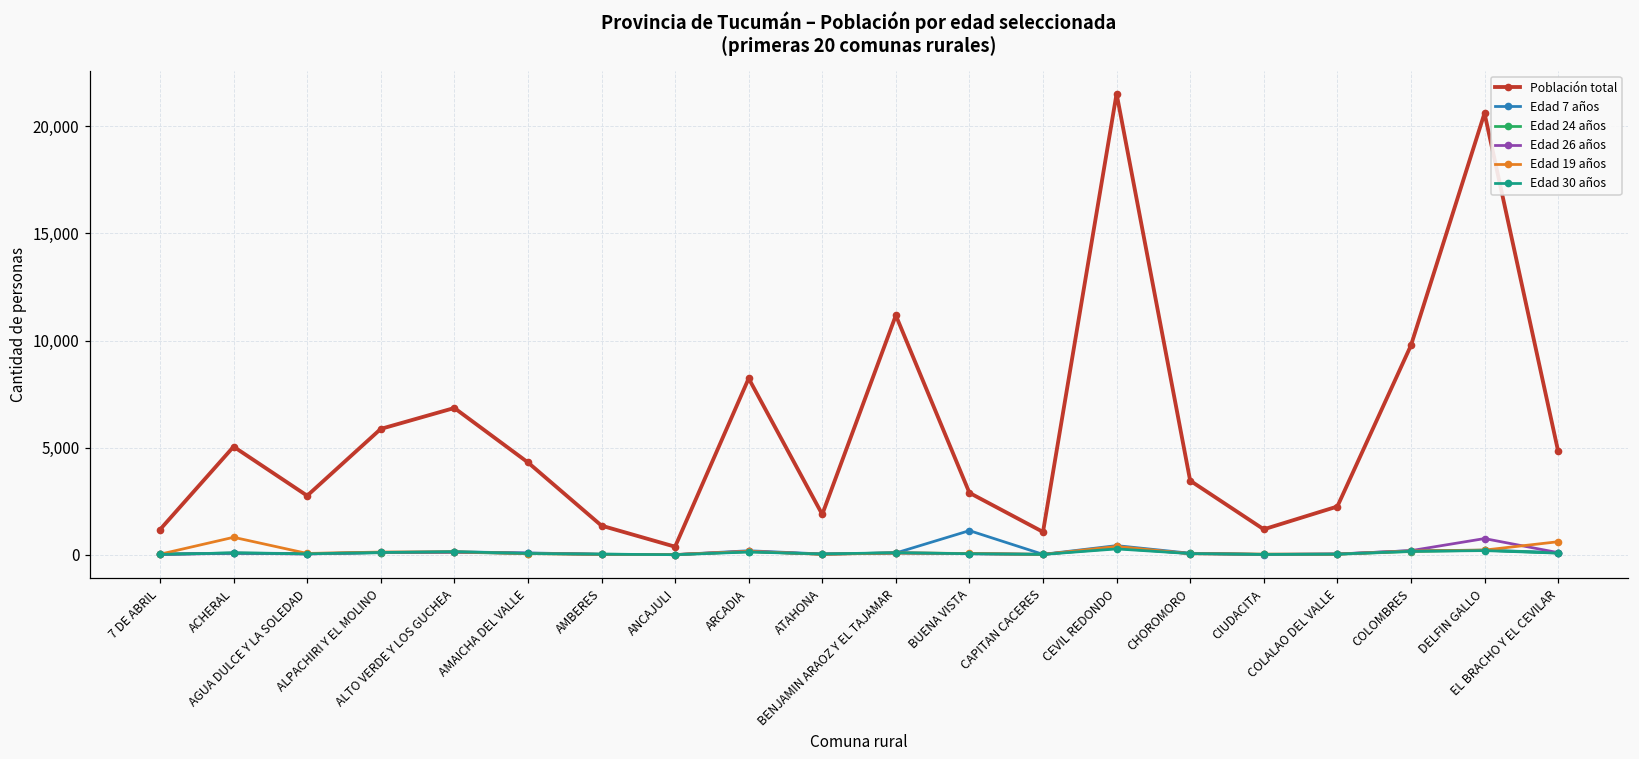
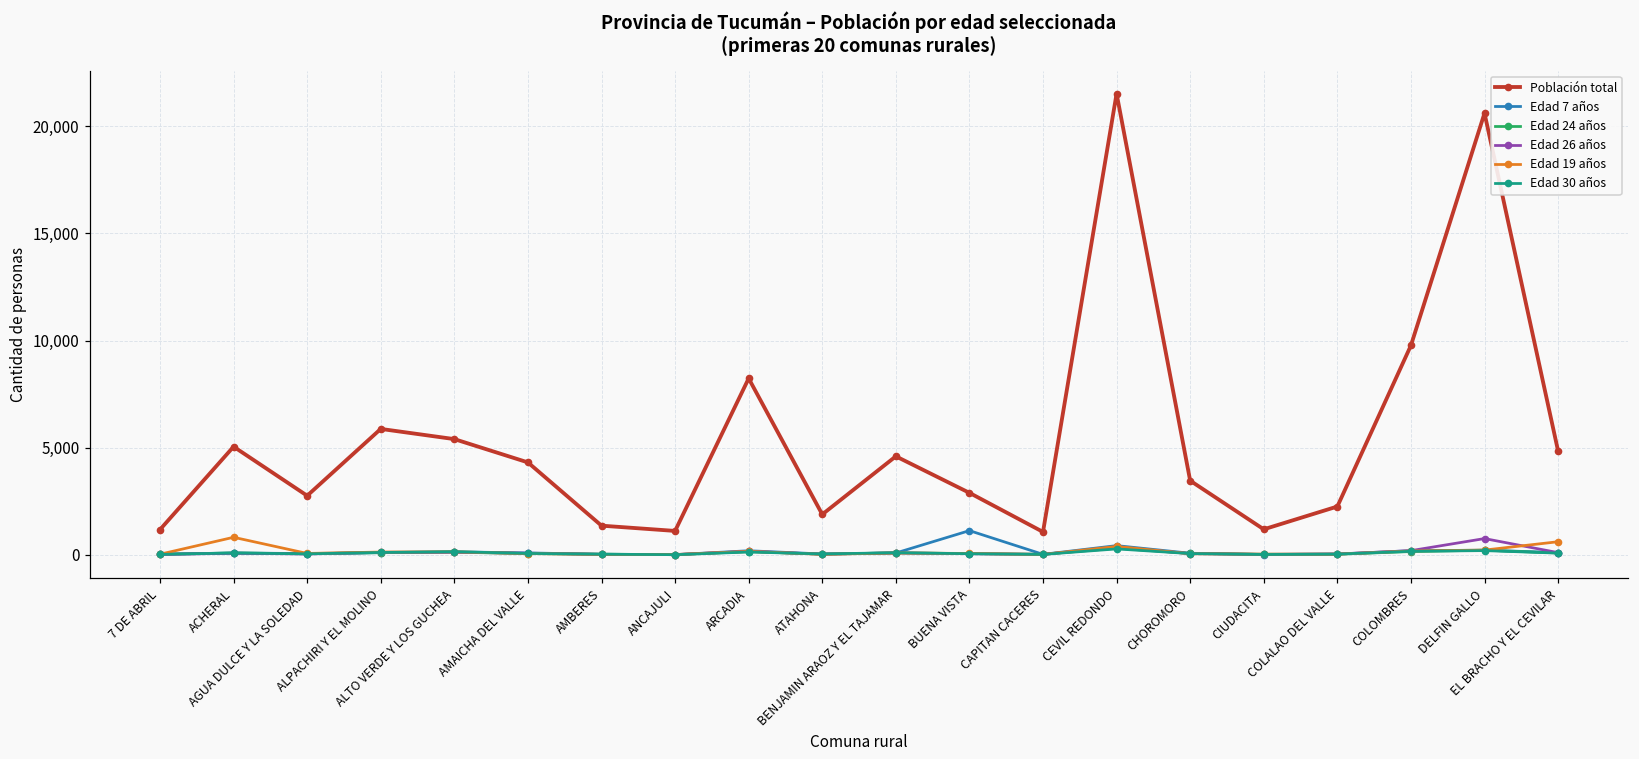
Población total, ALTO VERDE Y LOS GUCHEA: 6,900 -> 5,400
Población total, ANCAJULI: 400 -> 1,100
Población total, BENJAMIN ARAOZ Y EL TAJAMAR: 11,200 -> 4,600
